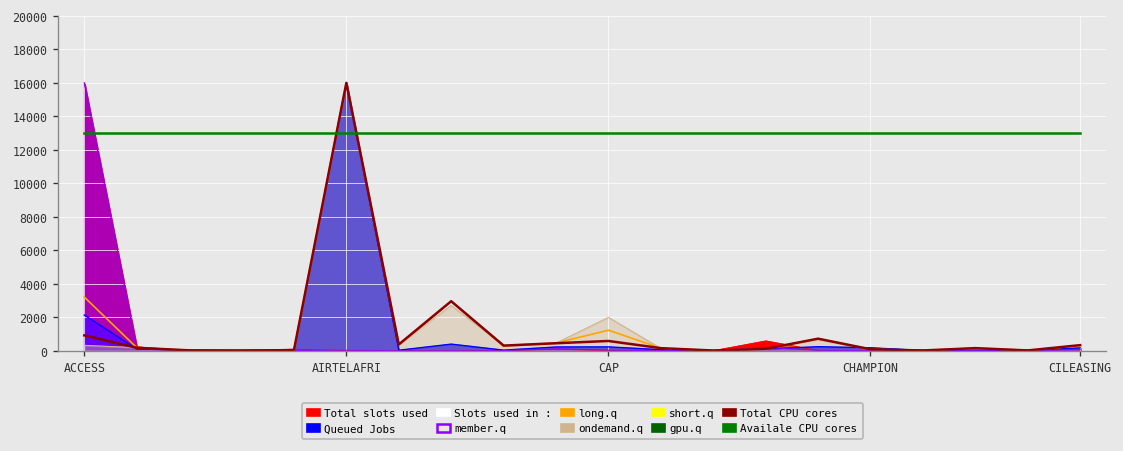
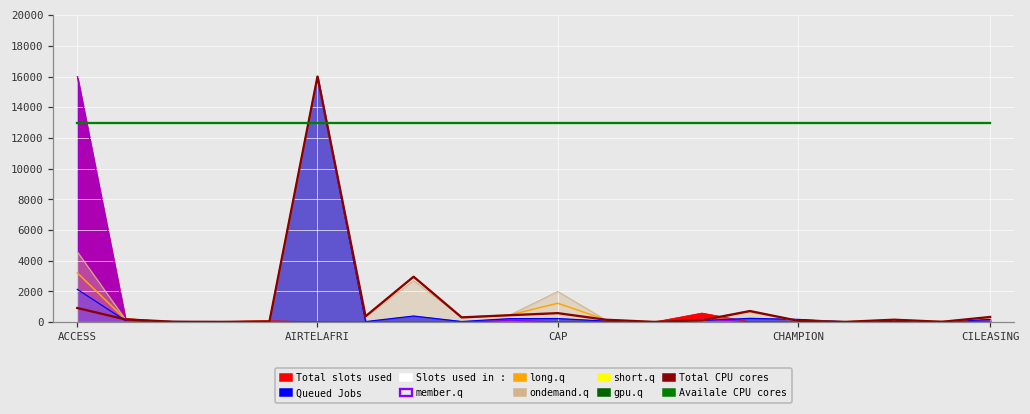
ondemand.q, ACCESS: 300 -> 4600
